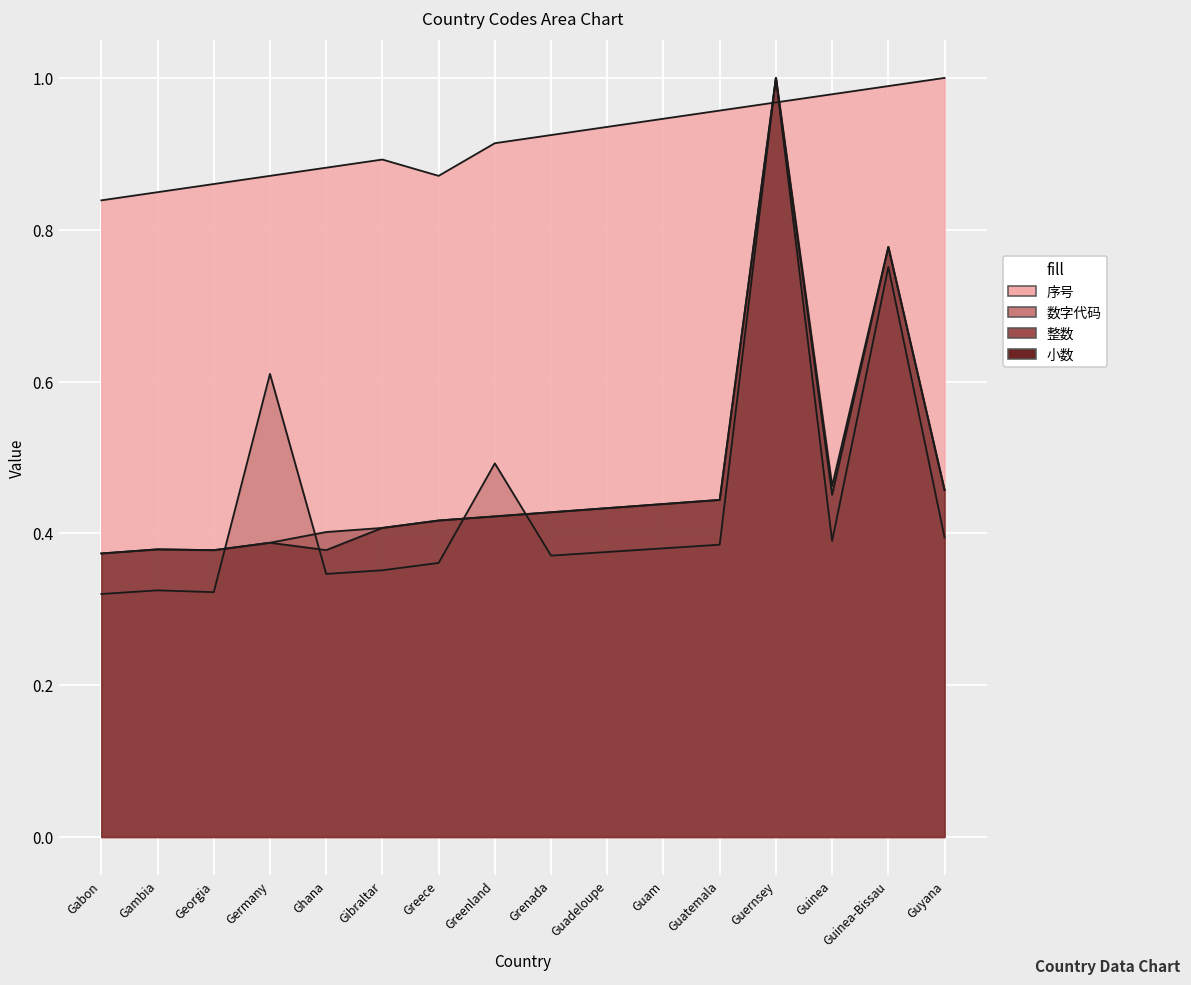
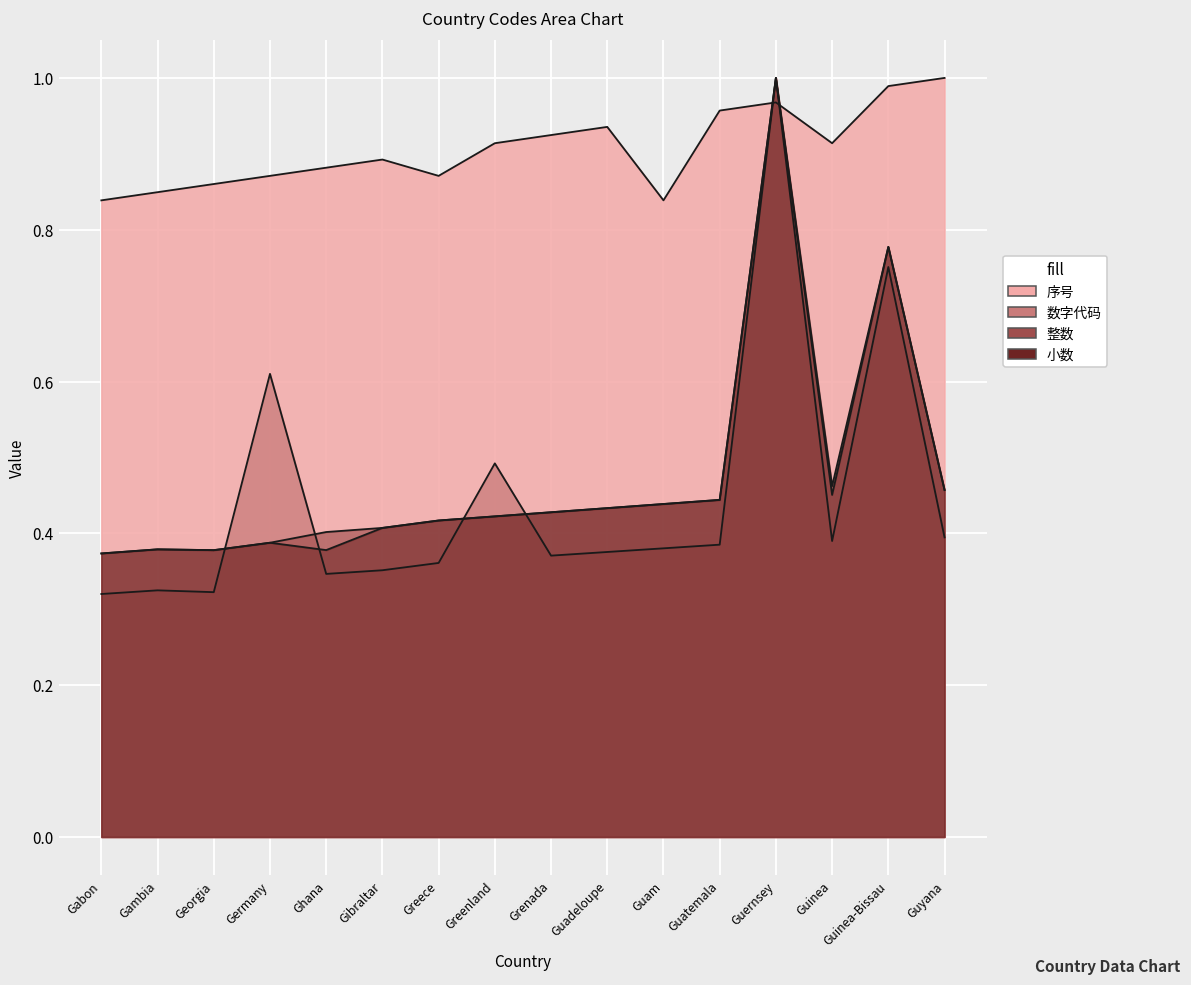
序号, Guam: 0.95 -> 0.84
序号, Guinea: 0.98 -> 0.91
